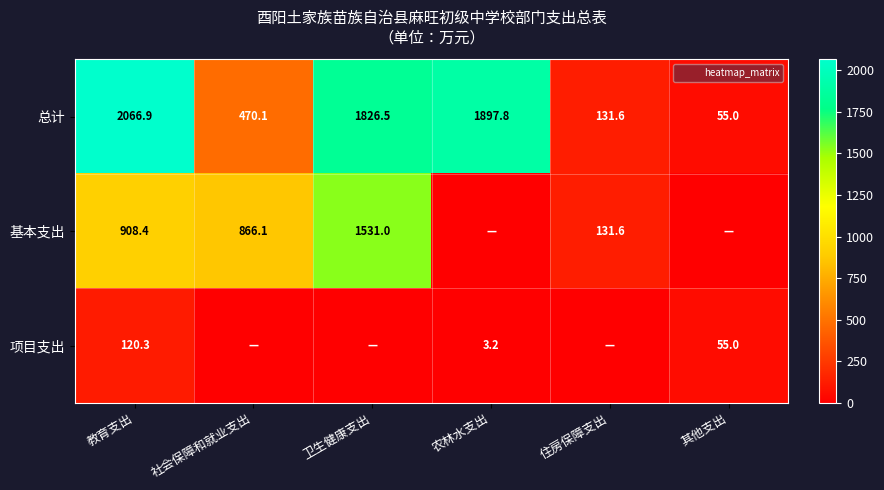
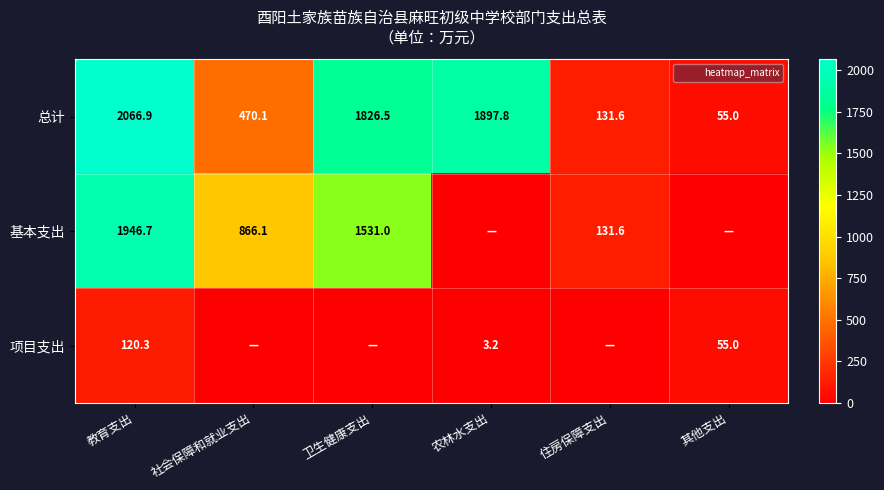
基本支出, 教育支出: 908.4 -> 1946.7
